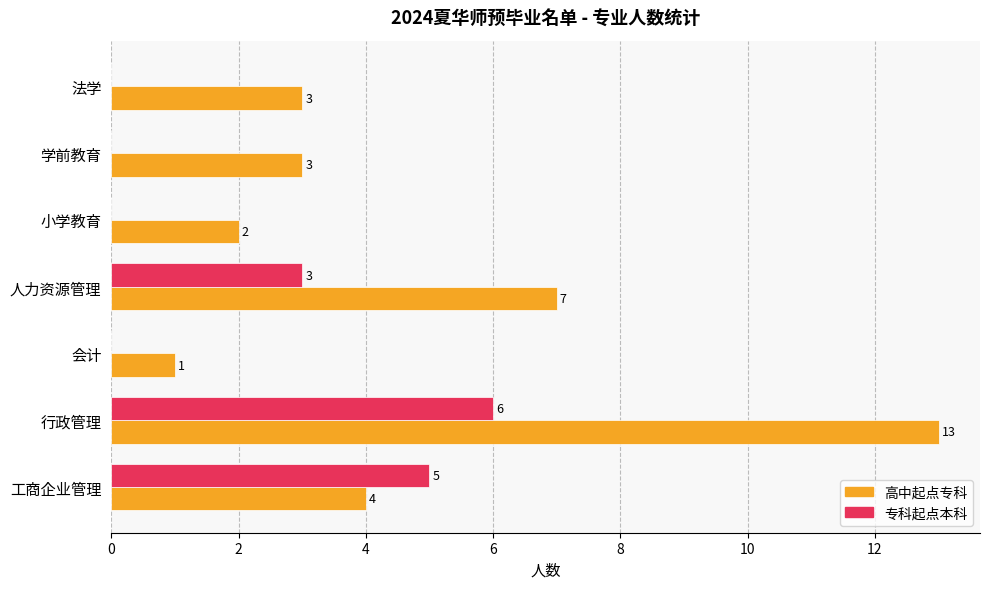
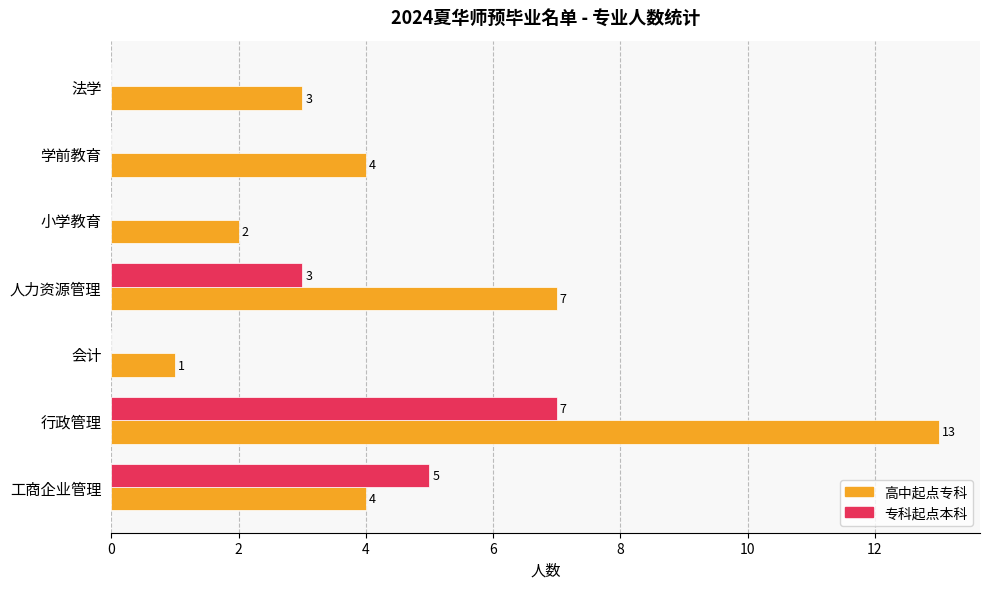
高中起点专科, 学前教育: 3 -> 4
专科起点本科, 行政管理: 6 -> 7
